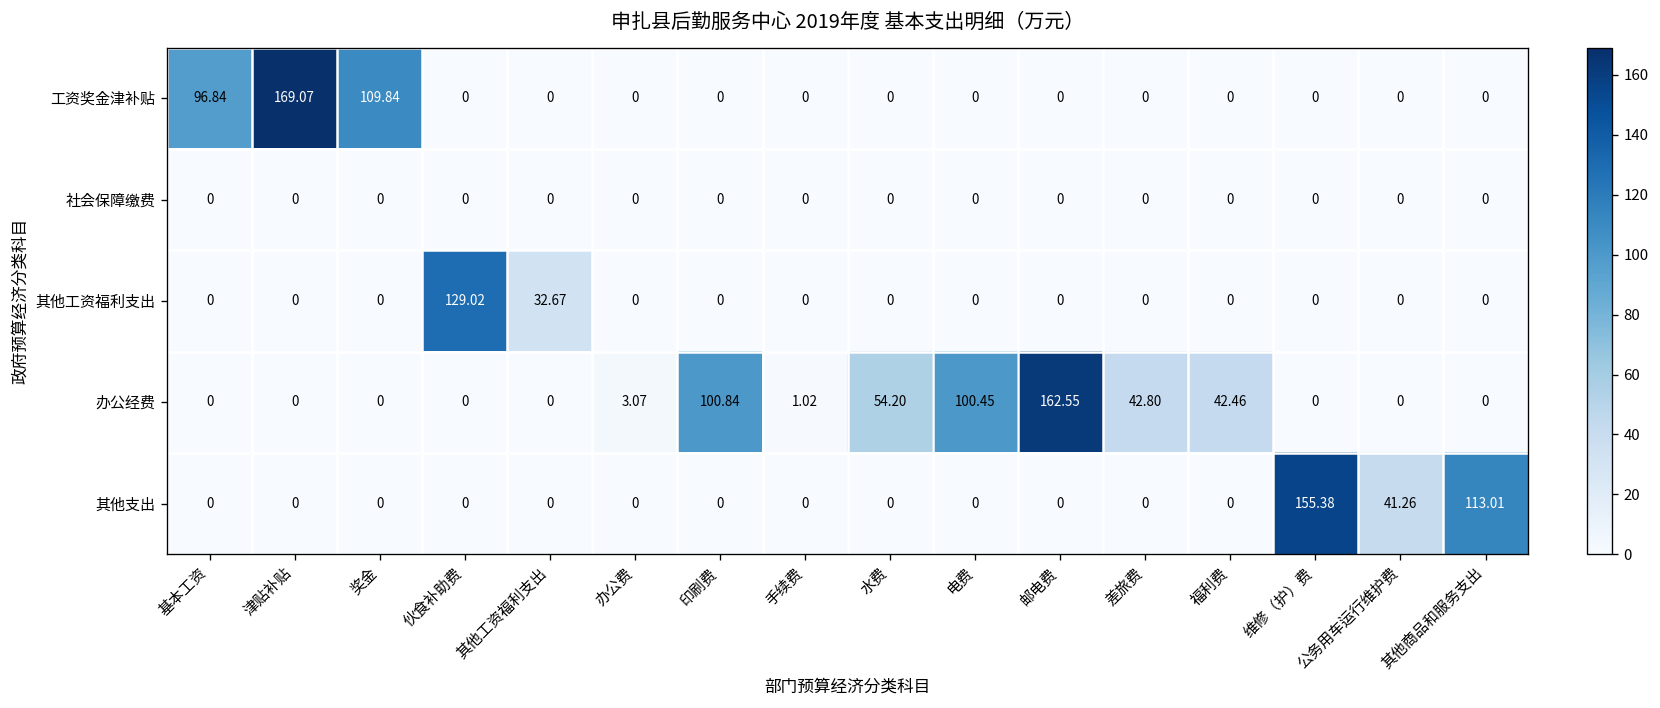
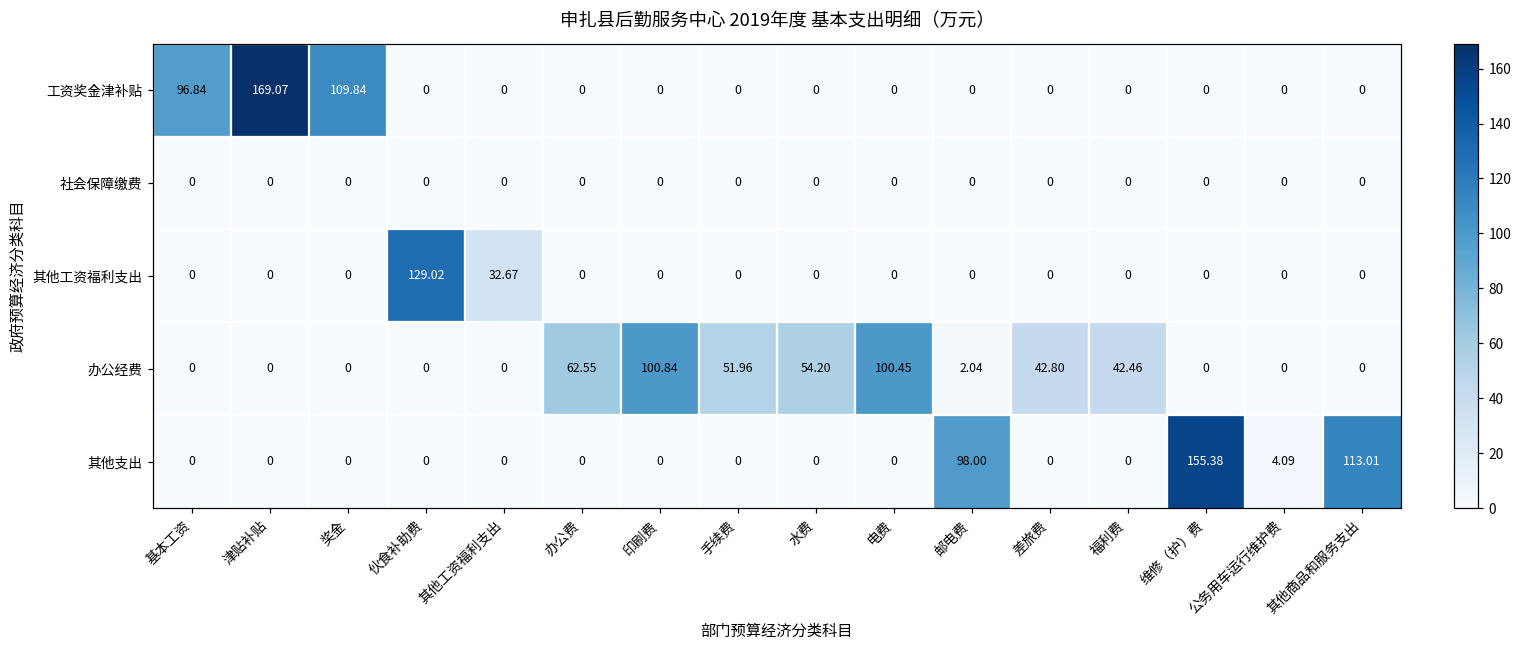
办公经费, 办公费: 3.07 -> 62.55
办公经费, 手续费: 1.02 -> 51.96
办公经费, 邮电费: 162.55 -> 2.04
其他支出, 邮电费: 0 -> 98.00
其他支出, 公务用车运行维护费: 41.26 -> 4.09
